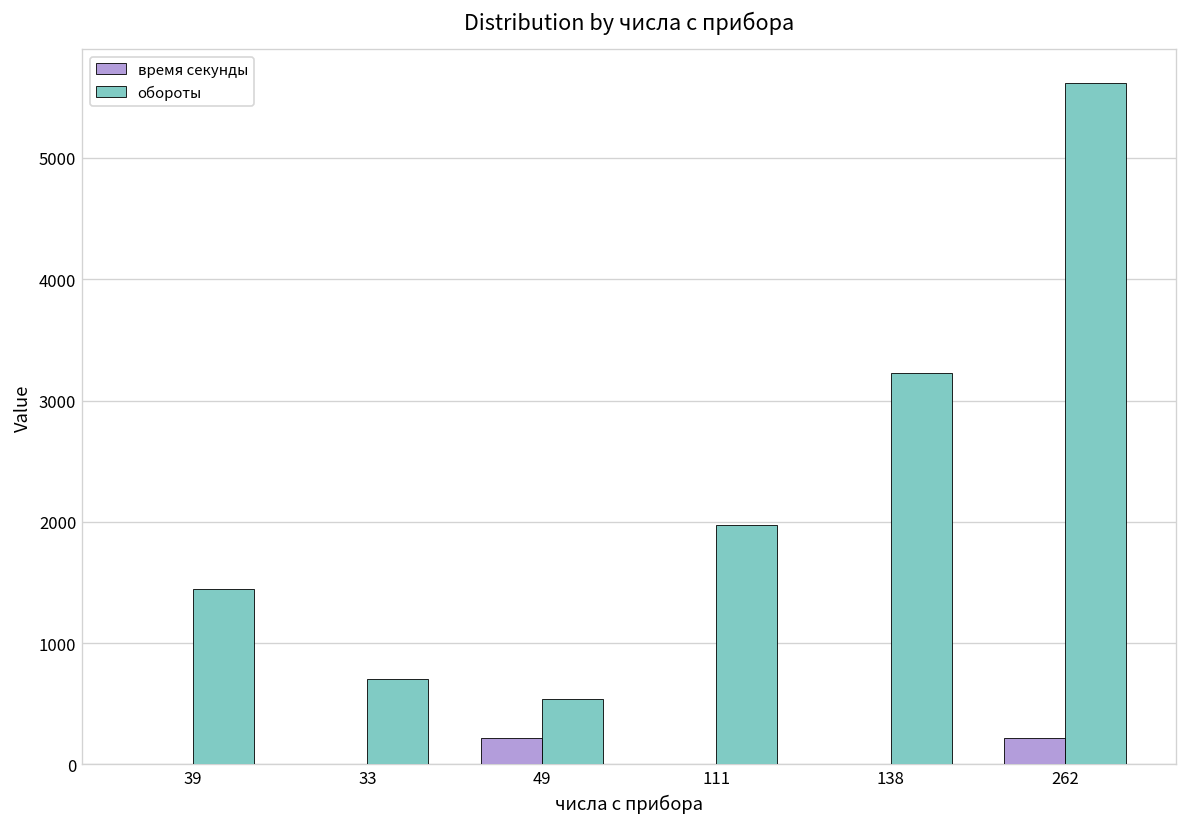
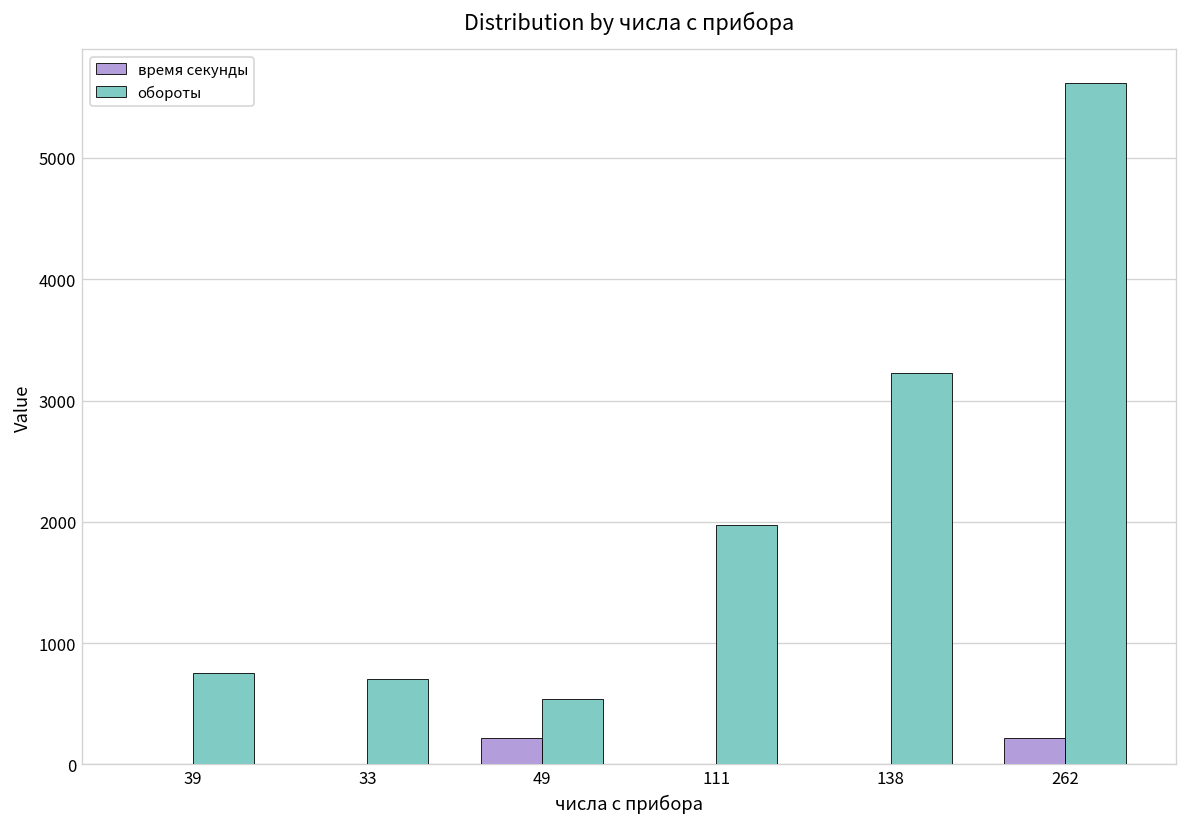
обороты, 39: 1440 -> 750
